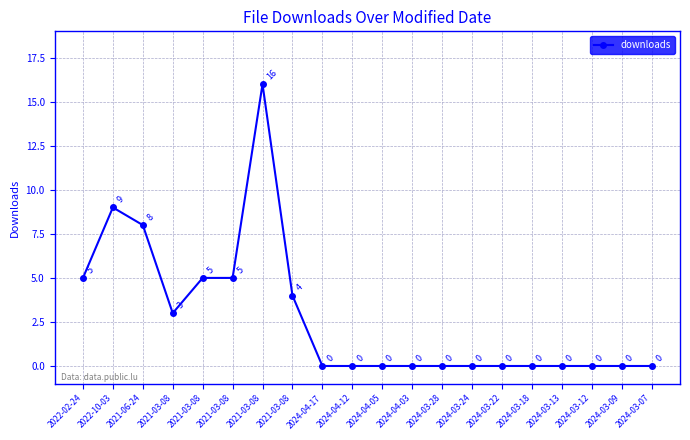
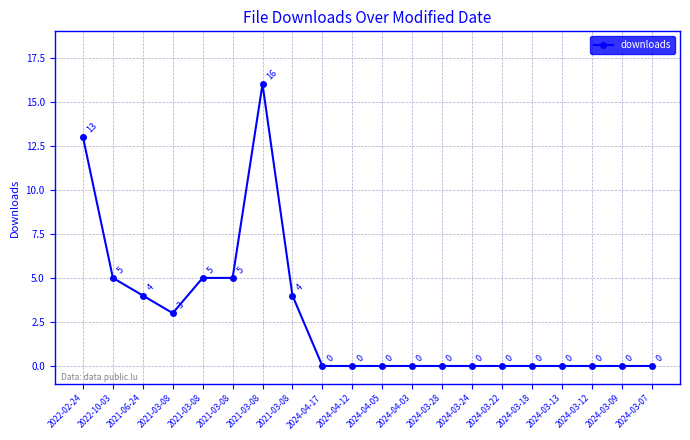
2022-02-24: 5 -> 13
2022-10-03: 9 -> 5
2021-06-24: 8 -> 4
